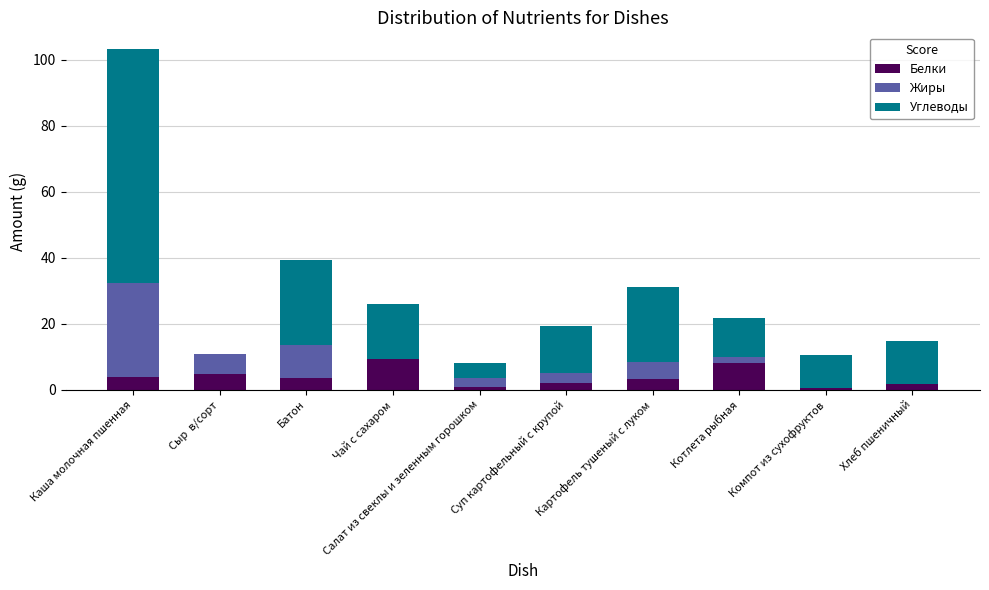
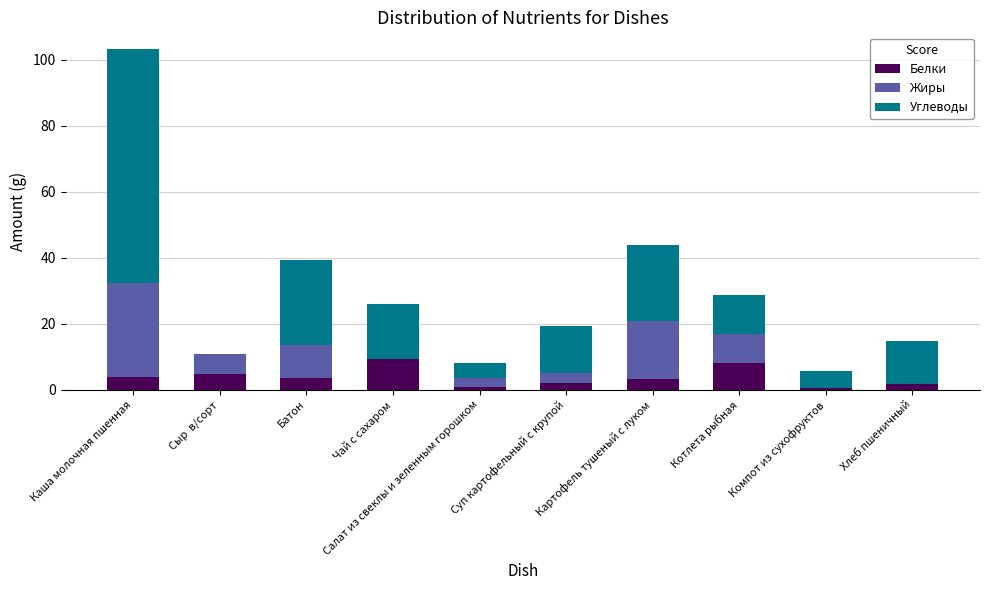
Жиры, Картофель тушеный с луком: 5 -> 18
Жиры, Котлета рыбная: 2 -> 9
Углеводы, Компот из сухофруктов: 10 -> 5
